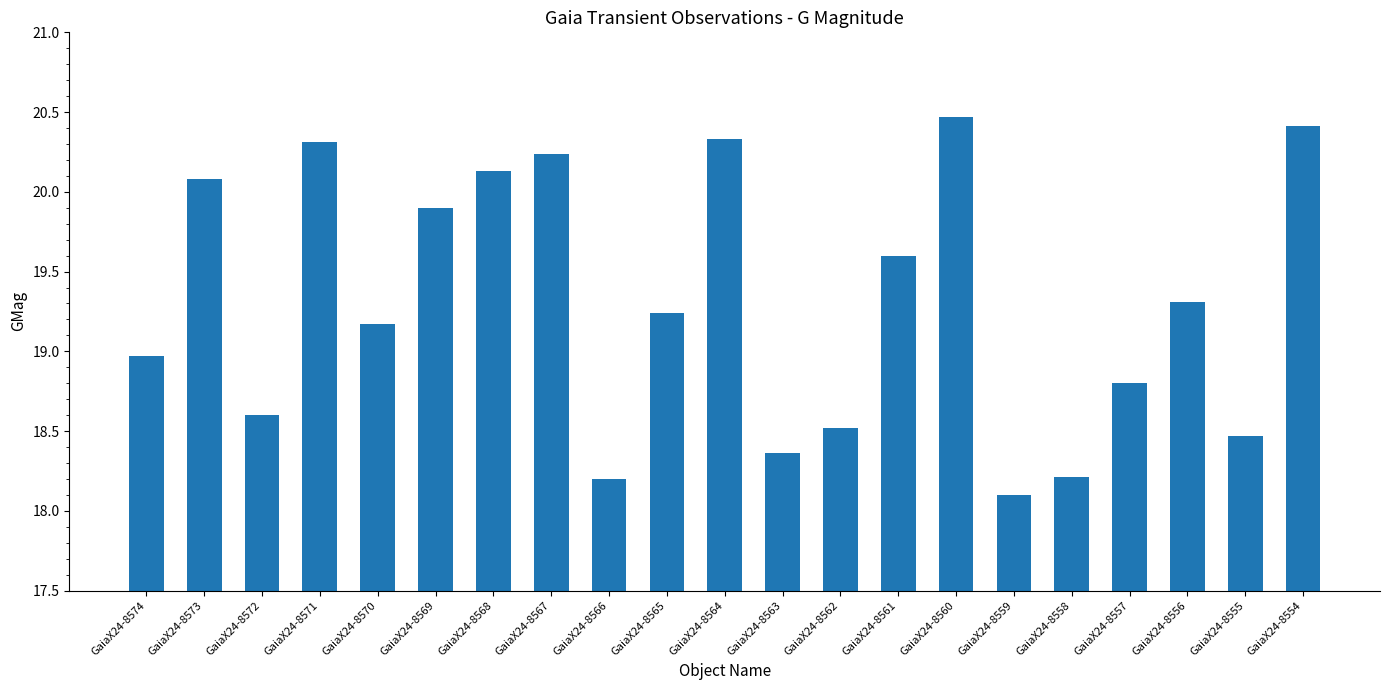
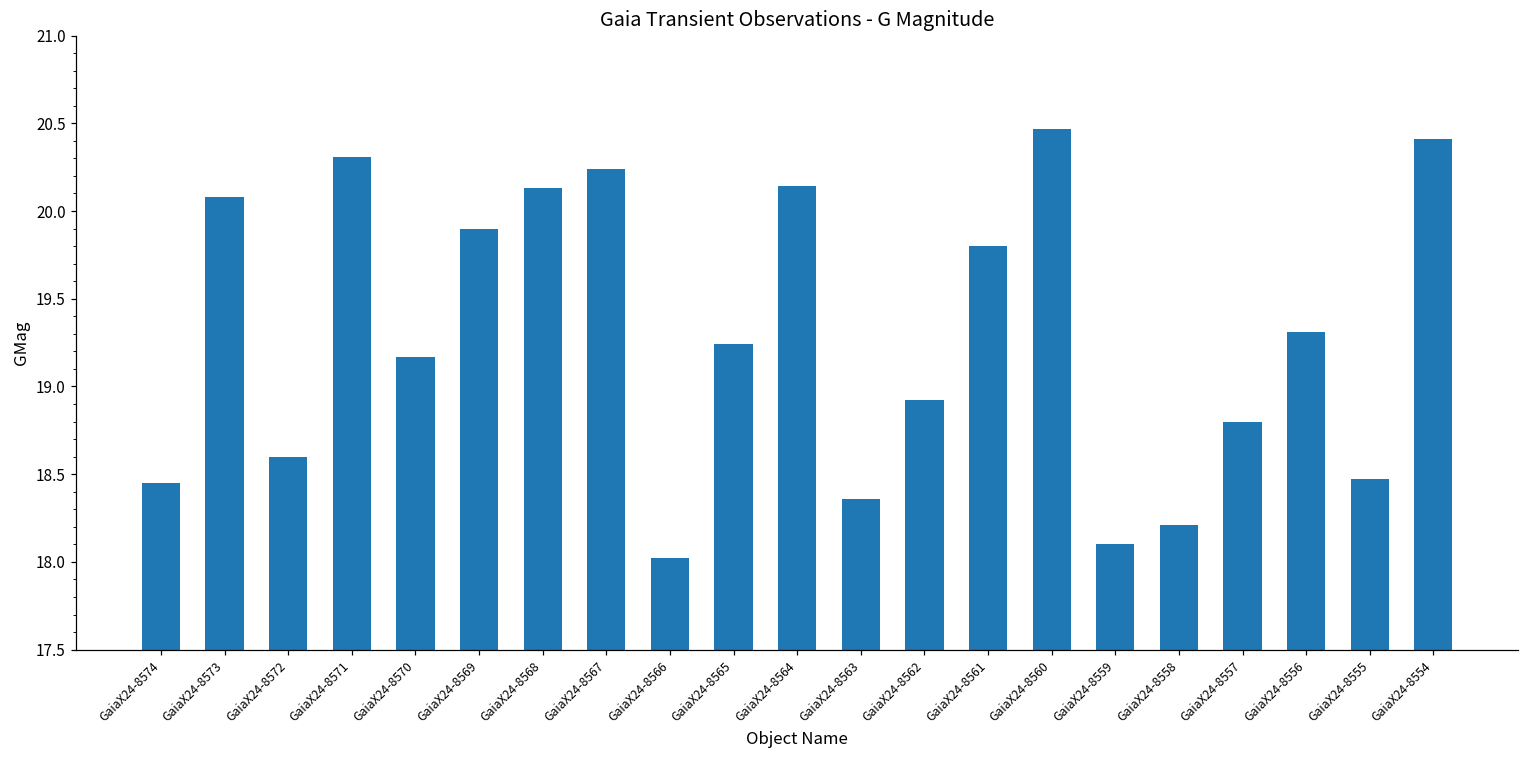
GaiaX24-8574: 18.97 -> 18.45
GaiaX24-8566: 18.20 -> 18.02
GaiaX24-8564: 20.33 -> 20.14
GaiaX24-8562: 18.52 -> 18.92
GaiaX24-8561: 19.6 -> 19.8
